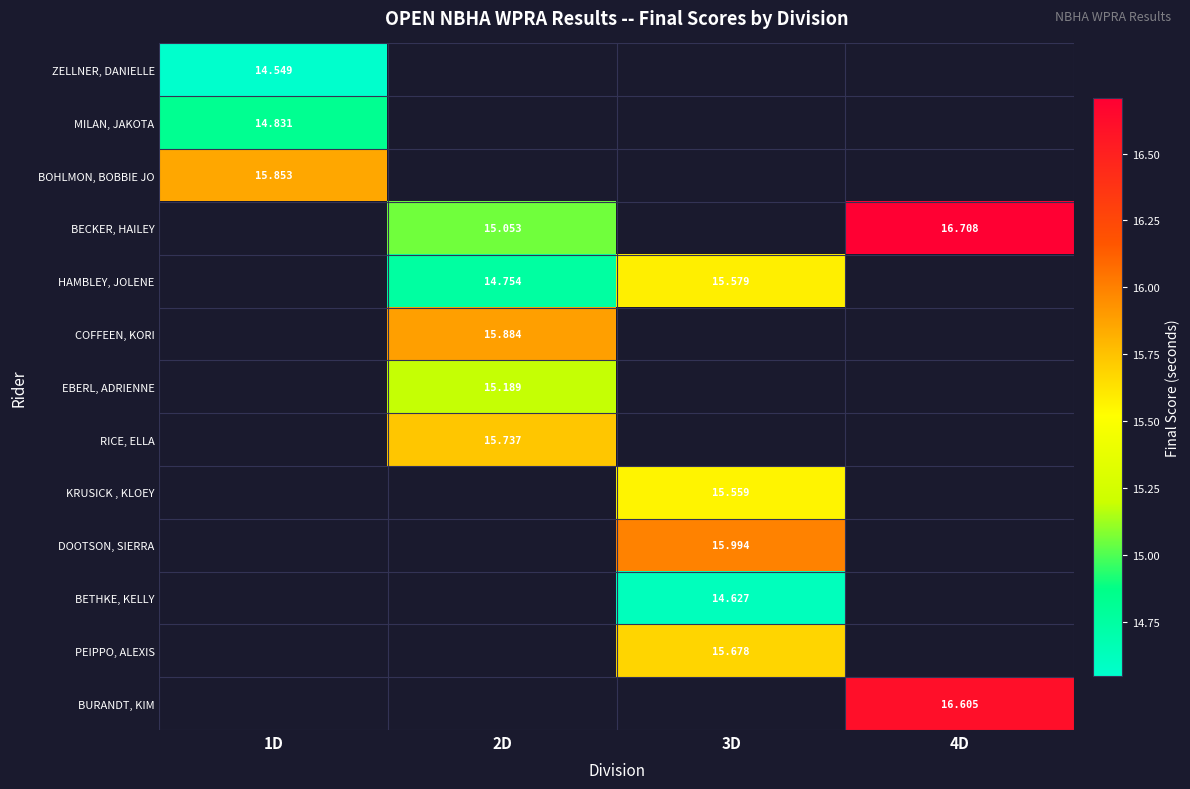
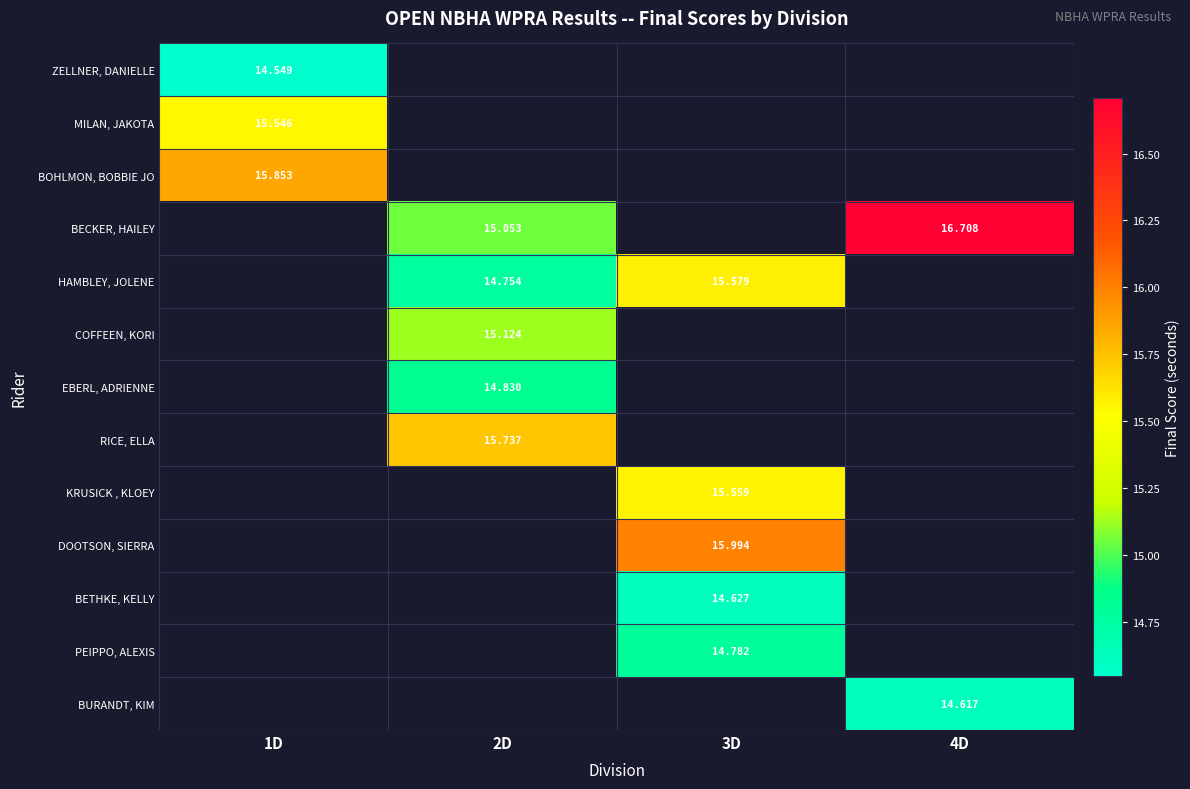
MILAN, JAKOTA, 1D: 14.831 -> 15.546
COFFEEN, KORI, 2D: 15.884 -> 15.124
EBERL, ADRIENNE, 2D: 15.189 -> 14.830
PEIPPO, ALEXIS, 3D: 15.678 -> 14.782
BURANDT, KIM, 4D: 16.605 -> 14.617
